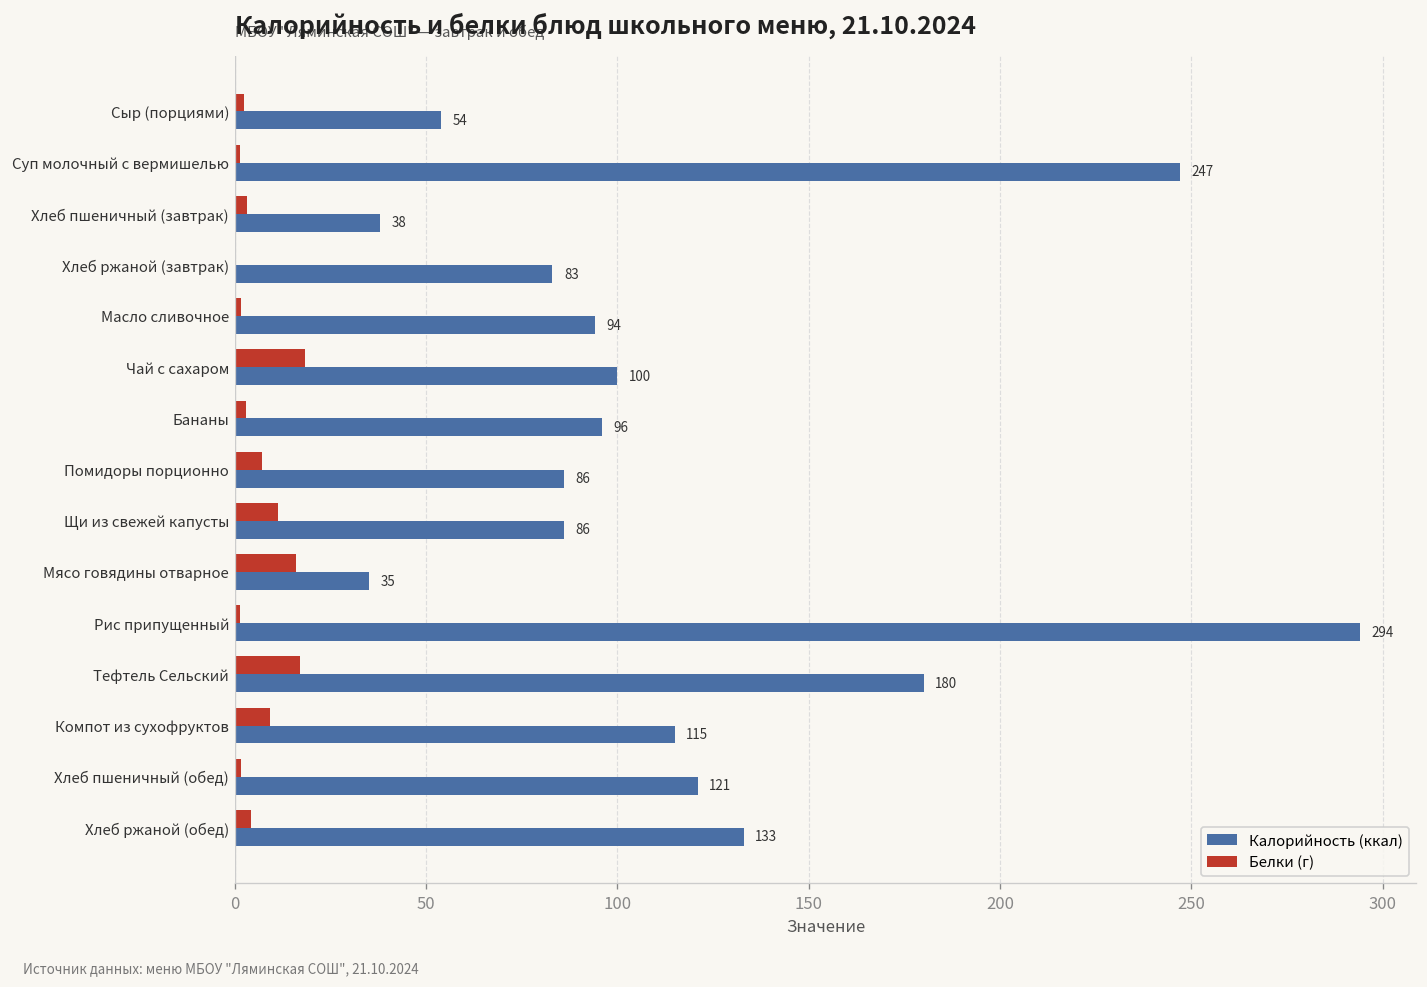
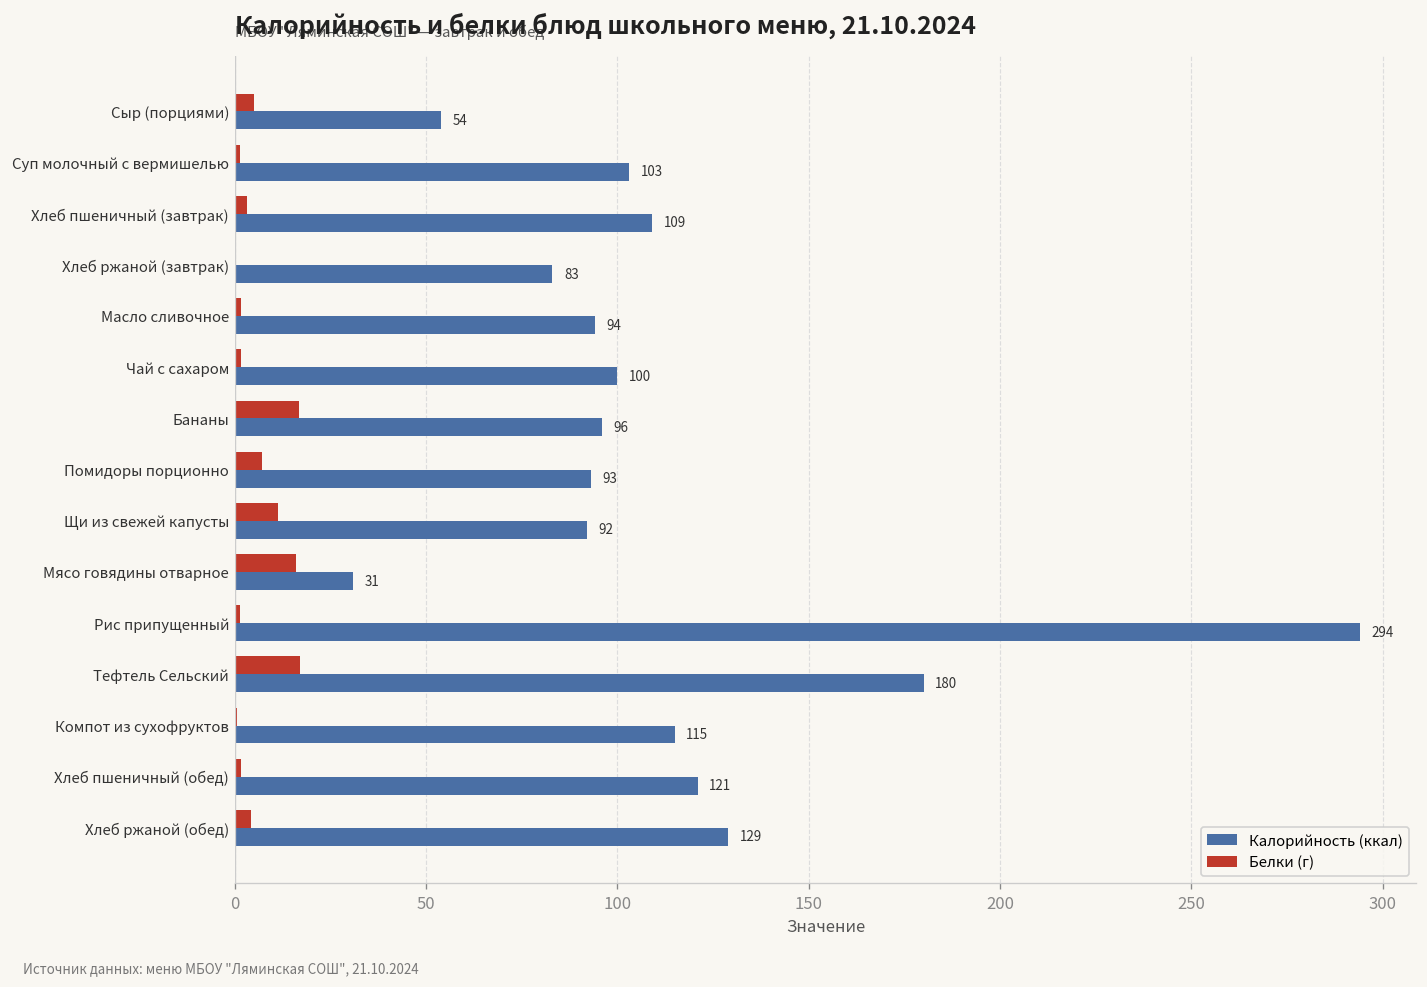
Белки (г), Сыр (порциями): 2 -> 5
Калорийность (ккал), Суп молочный с вермишелью: 247 -> 103
Калорийность (ккал), Хлеб пшеничный (завтрак): 38 -> 109
Белки (г), Чай с сахаром: 18 -> 2
Белки (г), Бананы: 3 -> 17
Калорийность (ккал), Помидоры порционно: 86 -> 93
Калорийность (ккал), Щи из свежей капусты: 86 -> 92
Калорийность (ккал), Мясо говядины отварное: 35 -> 31
Белки (г), Компот из сухофруктов: 9 -> 0
Калорийность (ккал), Хлеб ржаной (обед): 133 -> 129
